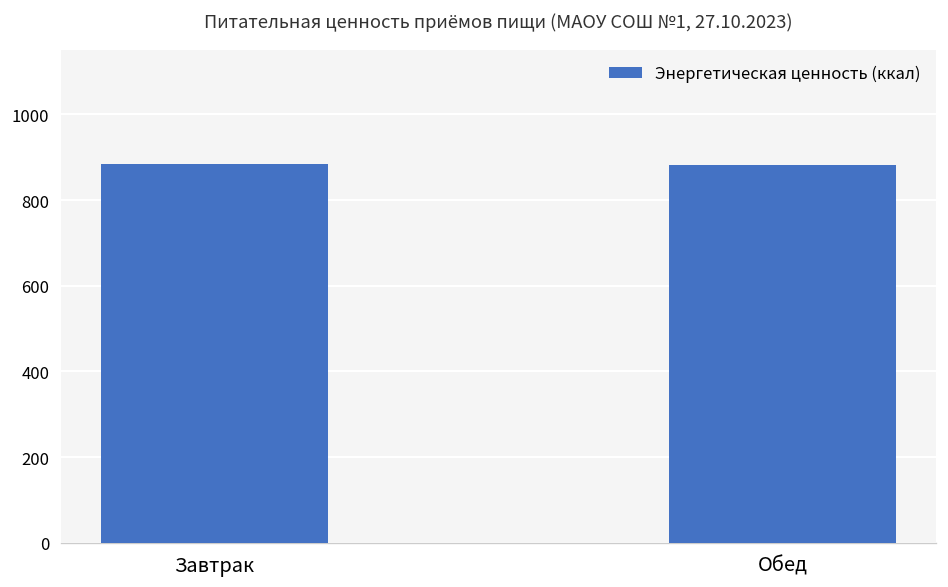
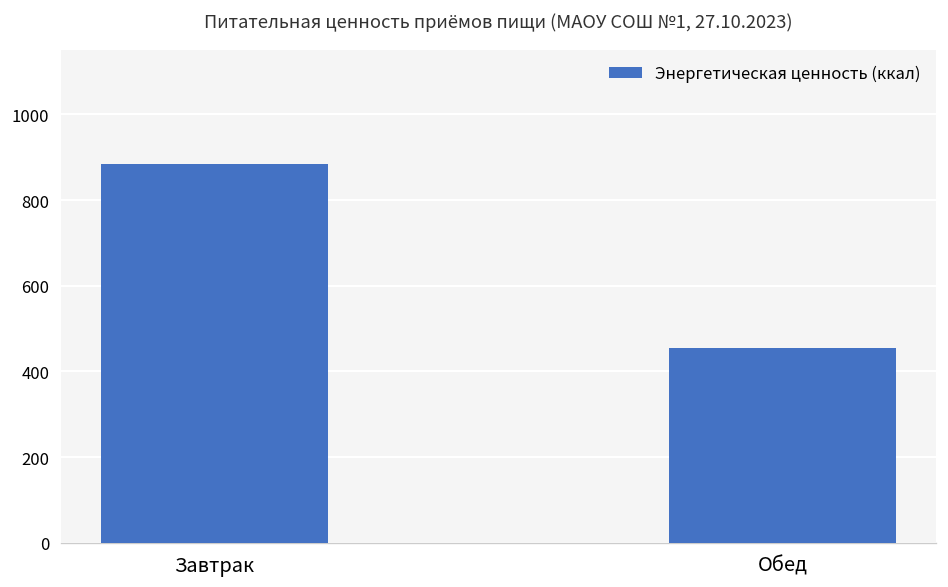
Обед: 880 -> 450
